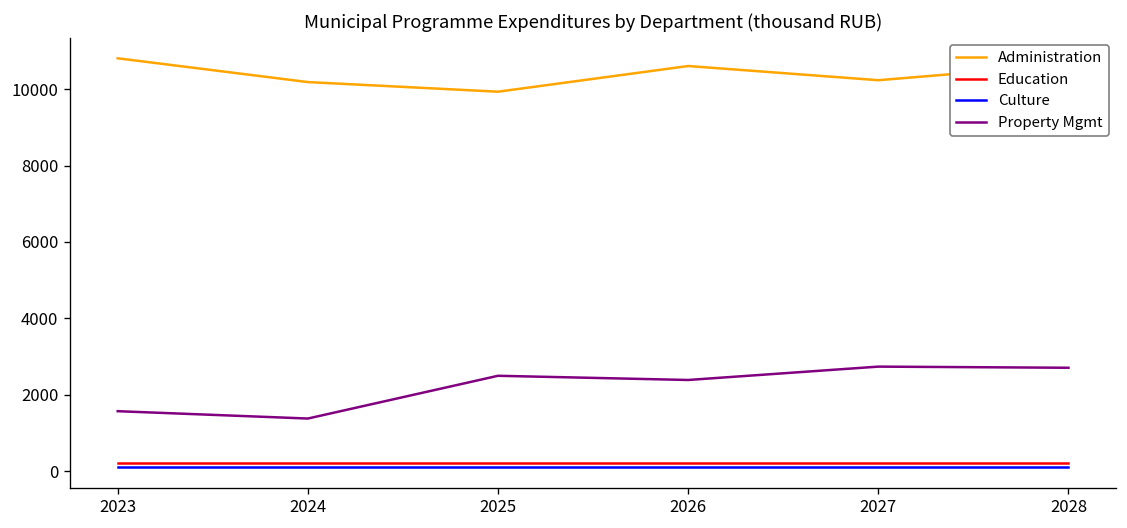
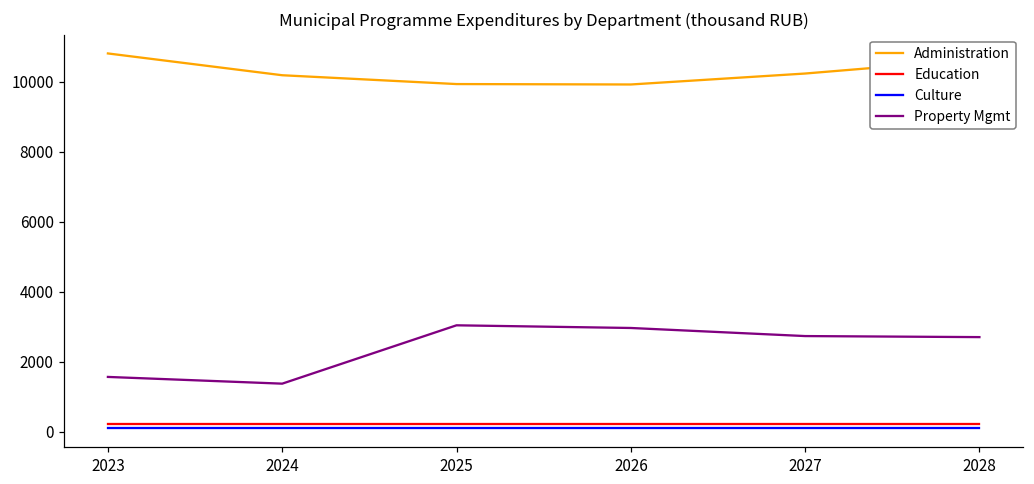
Property Mgmt, 2025: 2500 -> 3000
Administration, 2026: 10600 -> 9900
Property Mgmt, 2026: 2400 -> 3000
